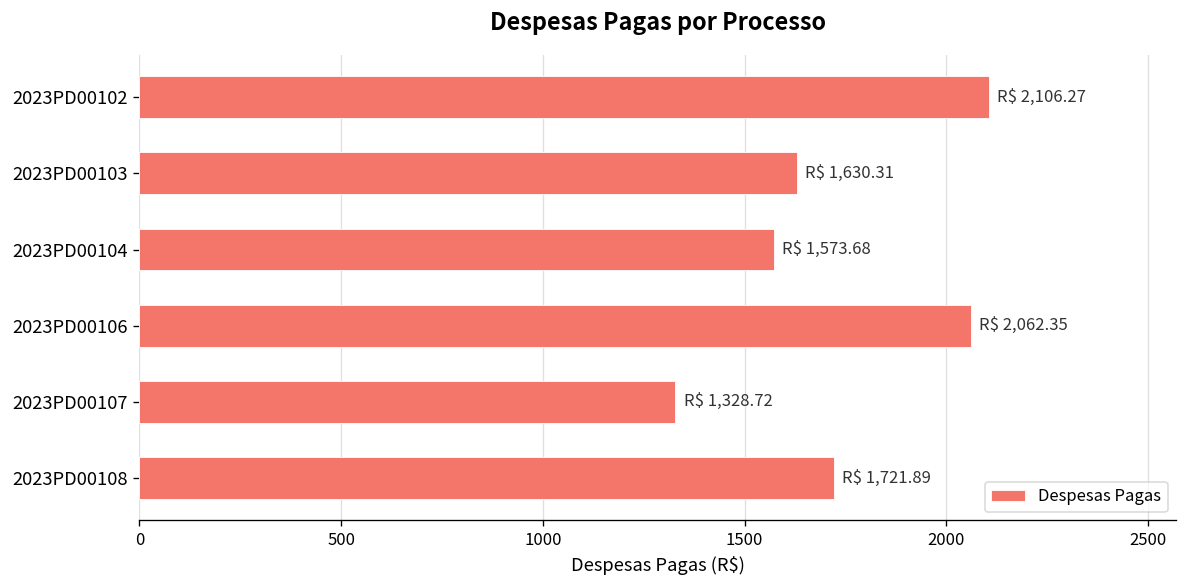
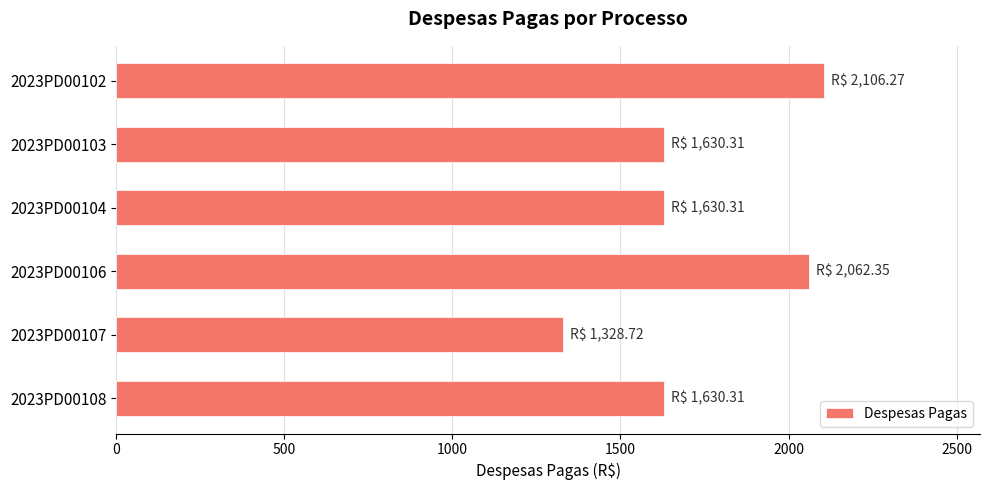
2023PD00104: 1,573.68 -> 1,630.31
2023PD00108: 1,721.89 -> 1,630.31
